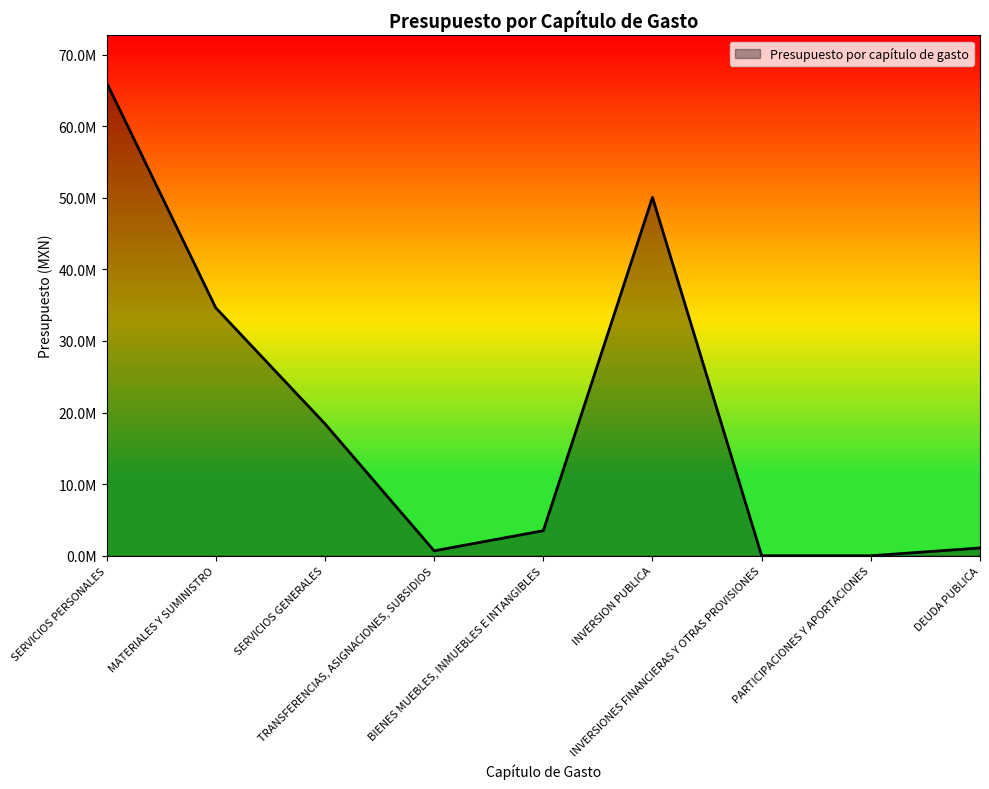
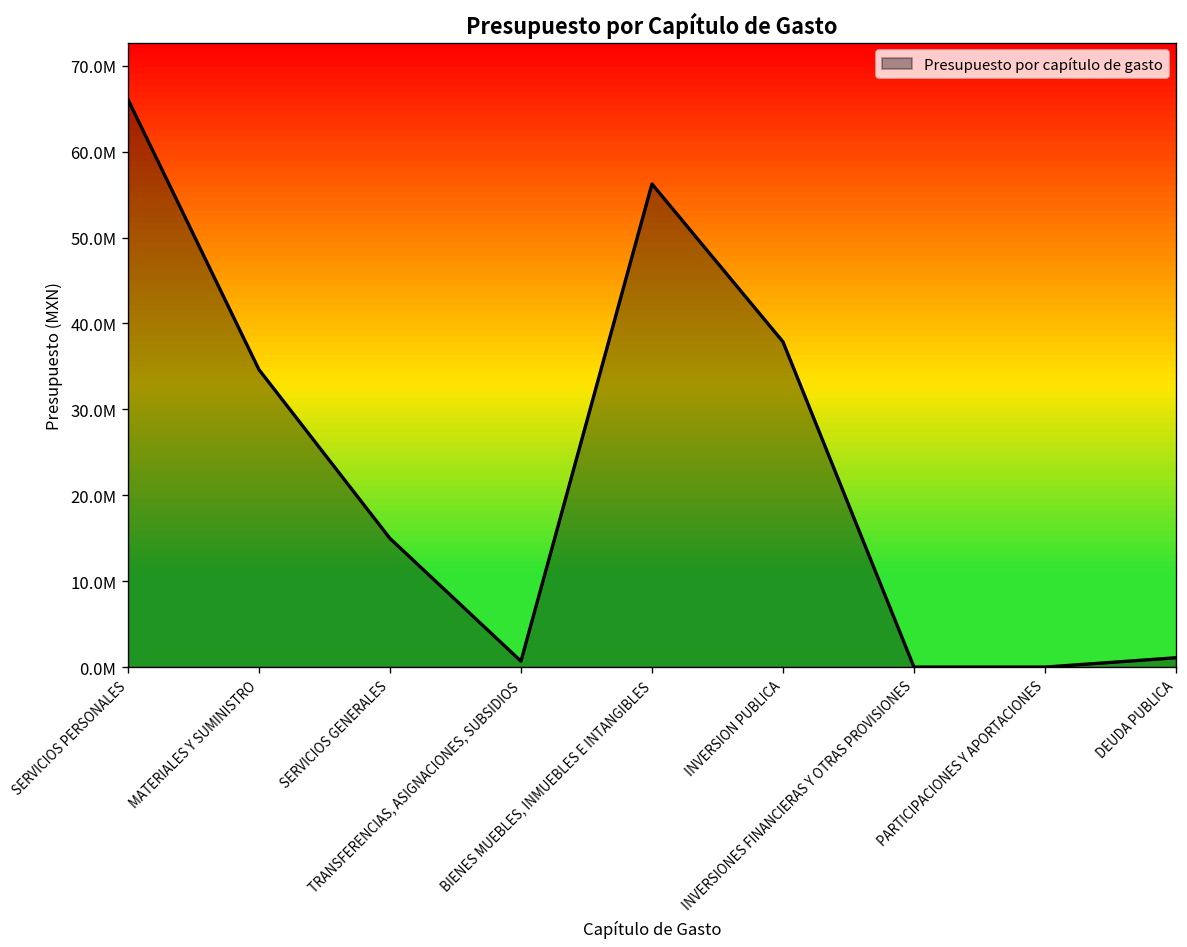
SERVICIOS GENERALES: 18000000 -> 15000000
BIENES MUEBLES, INMUEBLES E INTANGIBLES: 4000000 -> 56000000
INVERSION PUBLICA: 50000000 -> 38000000
